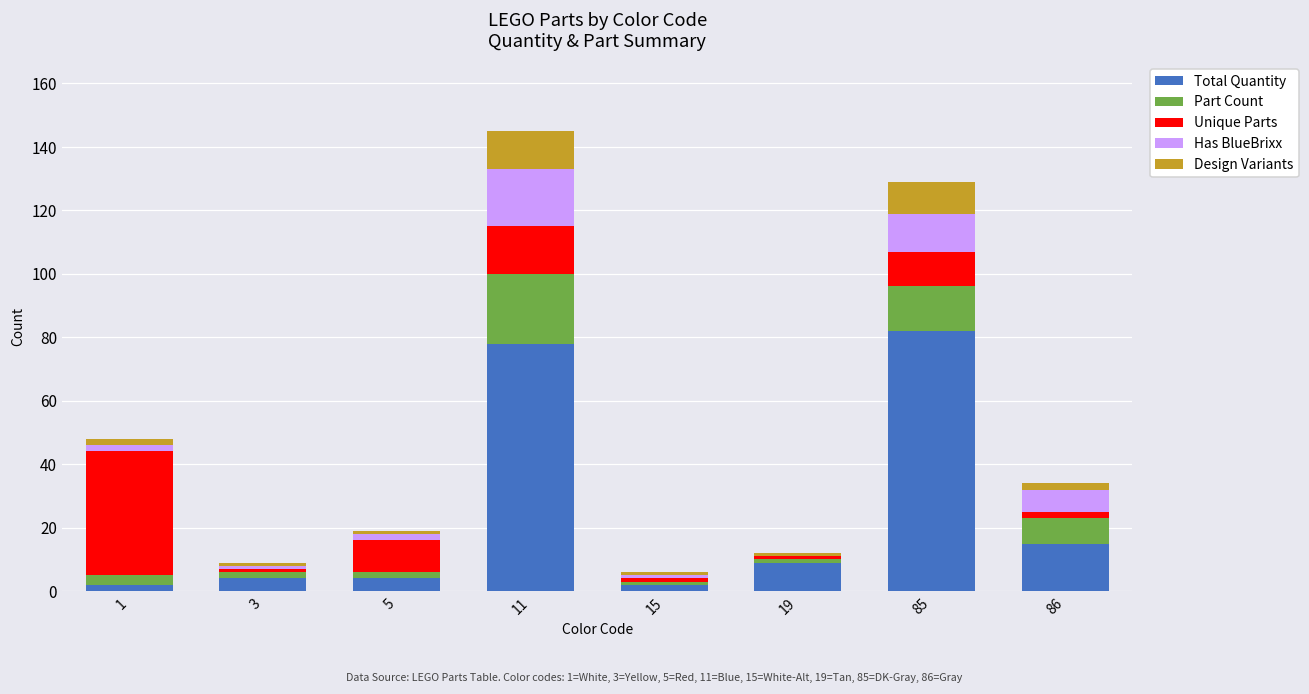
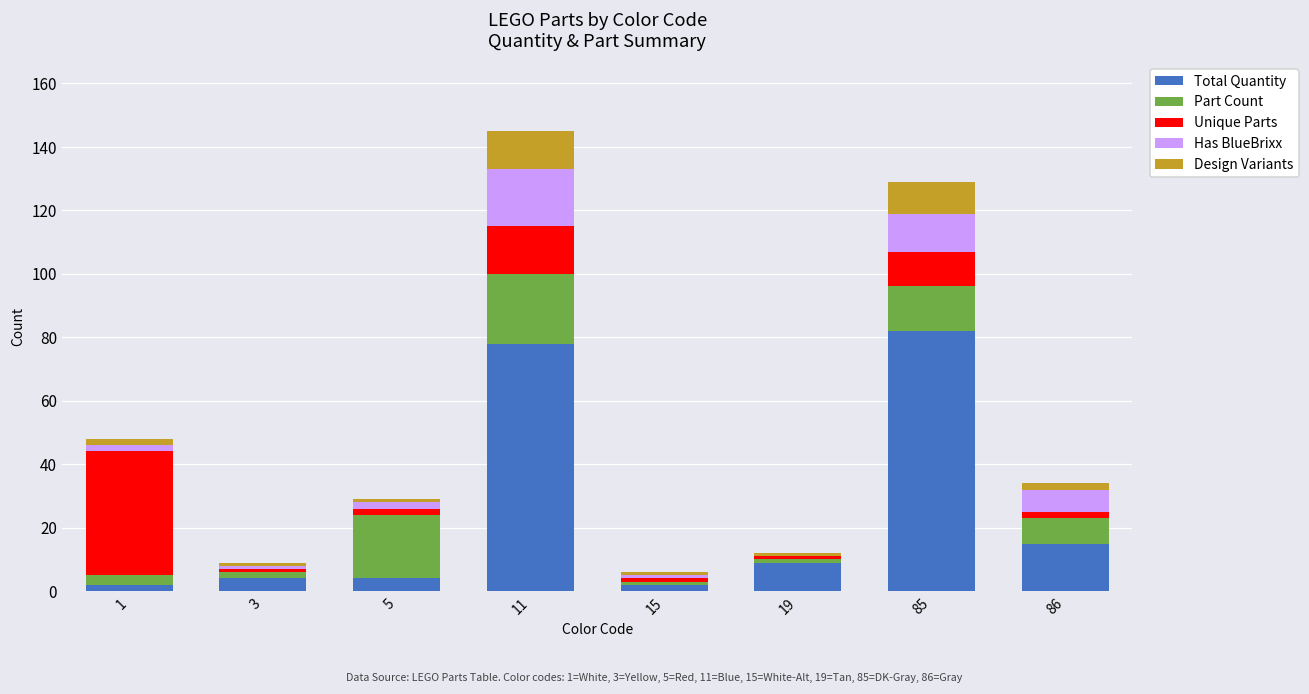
Part Count, 5: 2 -> 20
Unique Parts, 5: 10 -> 2
